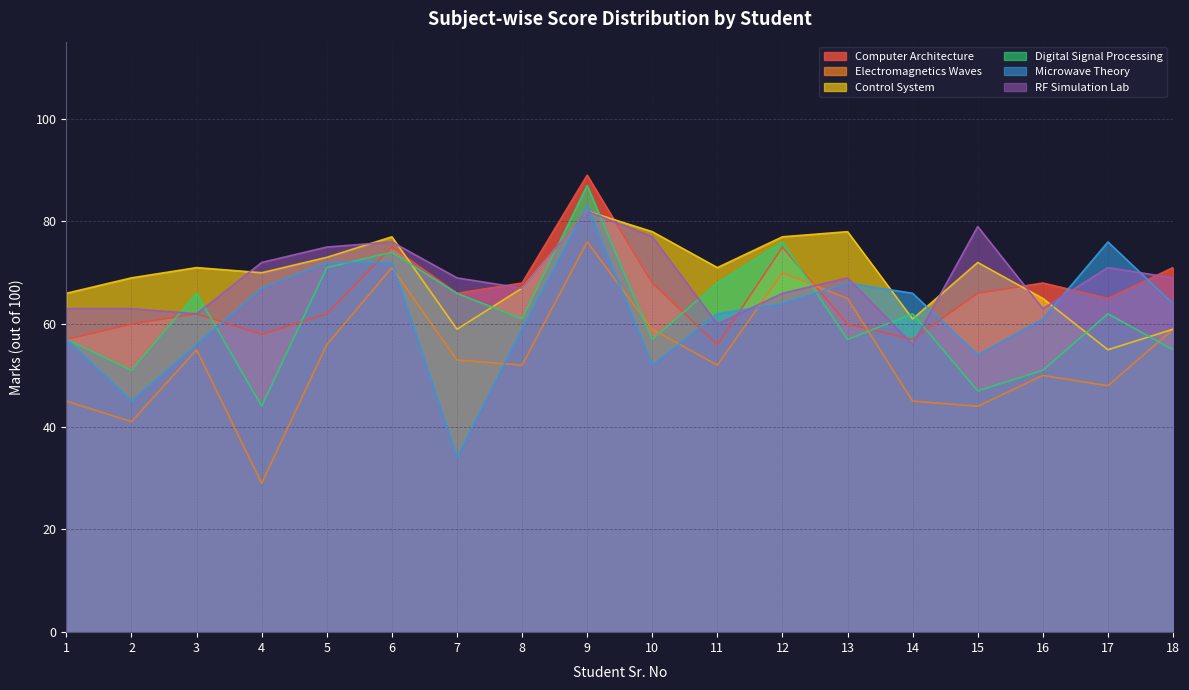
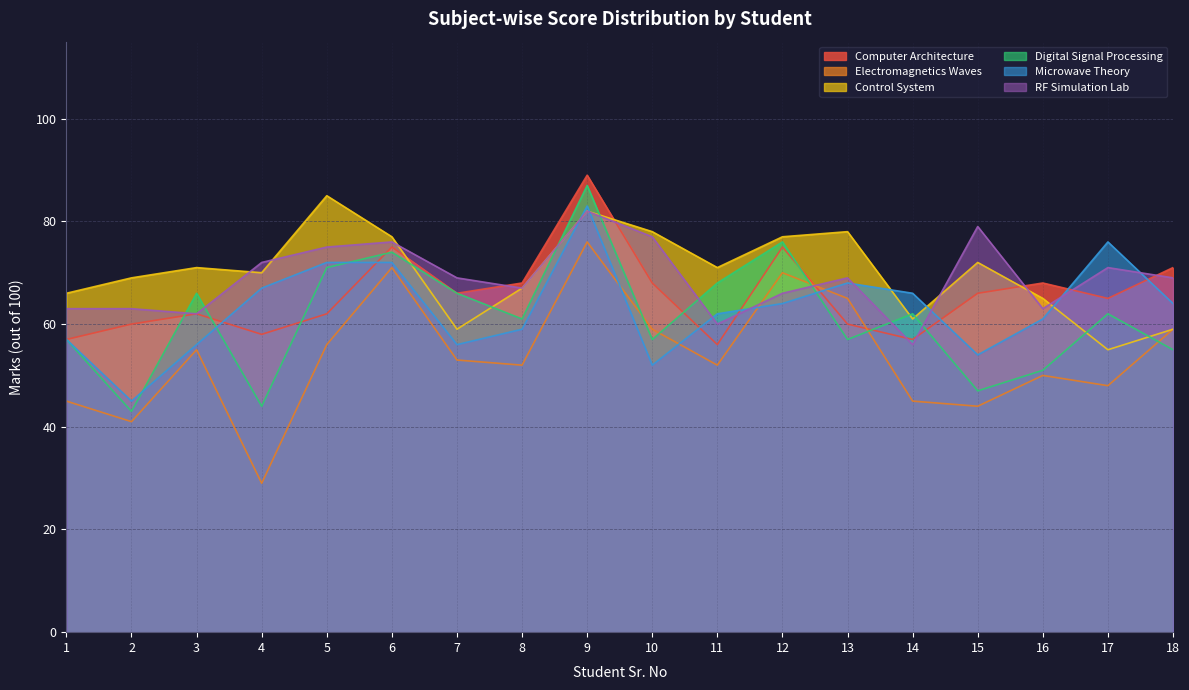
Digital Signal Processing, 2: 51 -> 43
Control System, 5: 73 -> 85
Microwave Theory, 7: 34 -> 56
